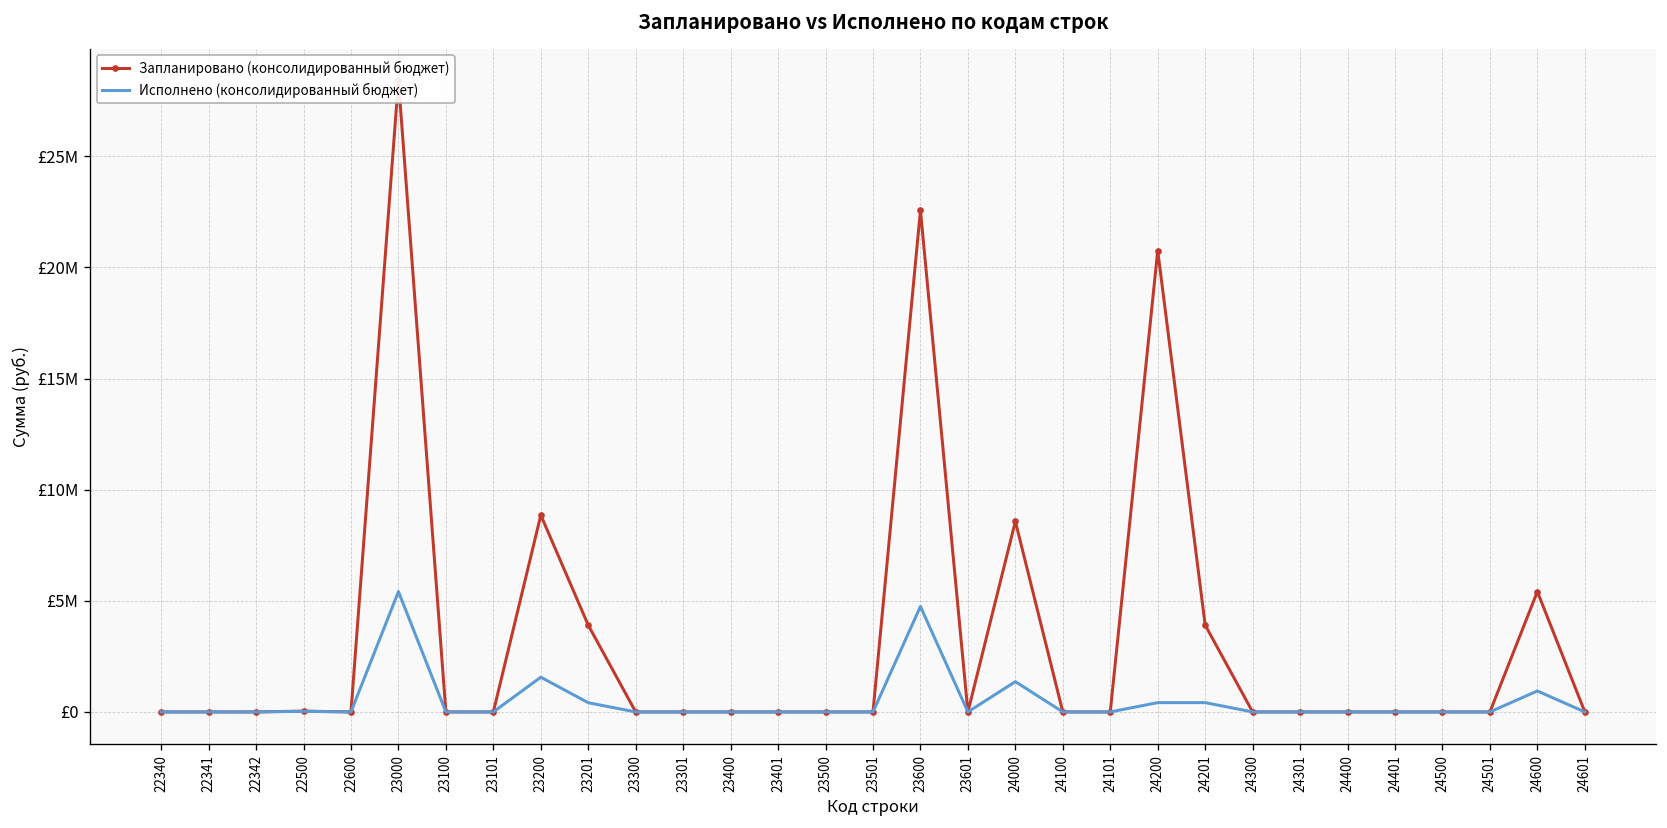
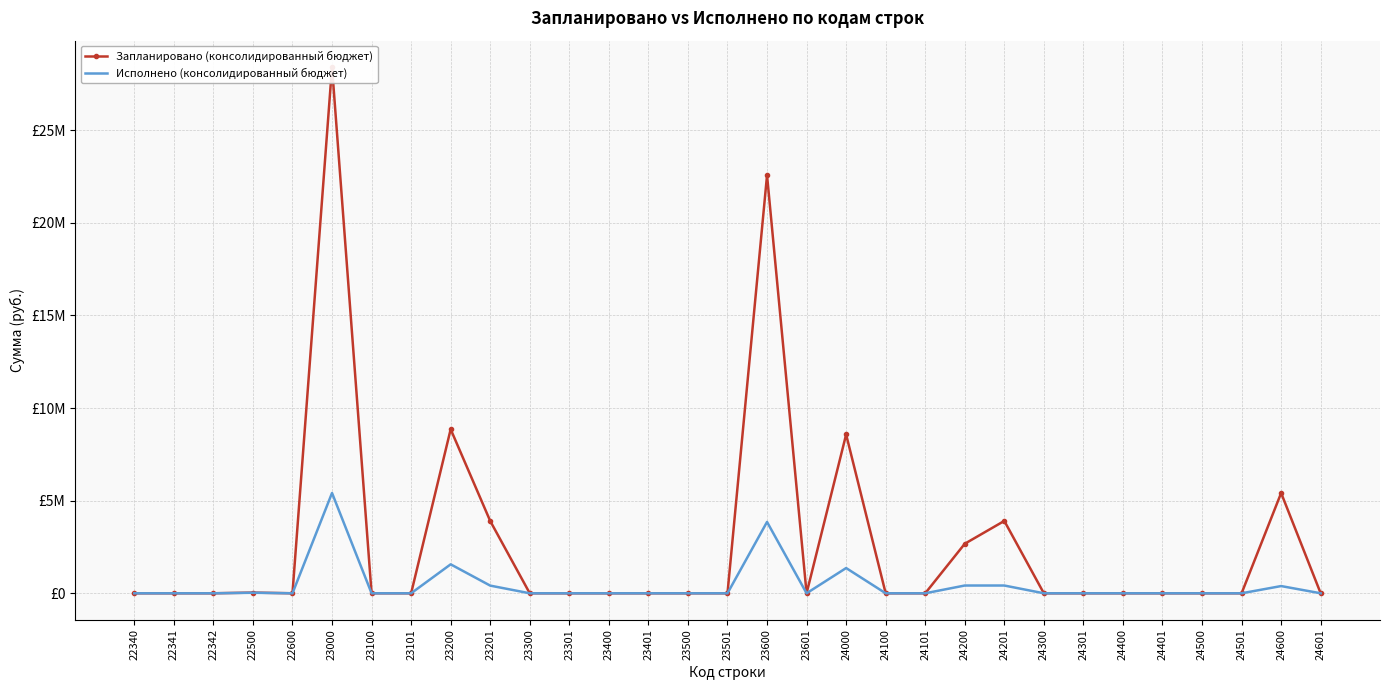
Исполнено (консолидированный бюджет), 23600: £4700000 -> £3900000
Запланировано (консолидированный бюджет), 24200: £20800000 -> £2700000
Исполнено (консолидированный бюджет), 24600: £900000 -> £400000
